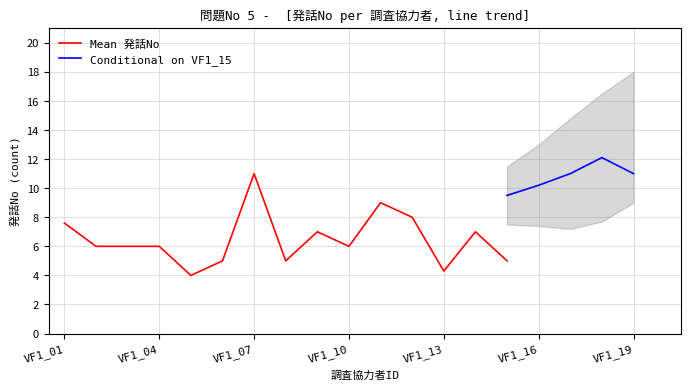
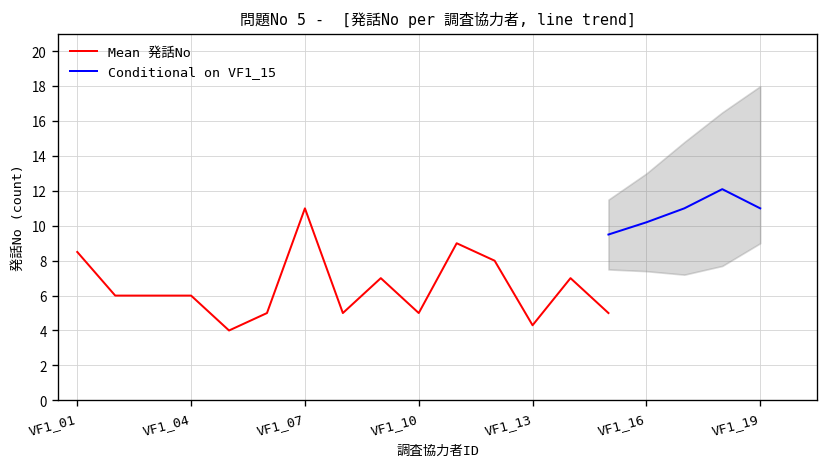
Mean 発話No, VF1_01: 7.6 -> 8.5
Mean 発話No, VF1_10: 6 -> 5
